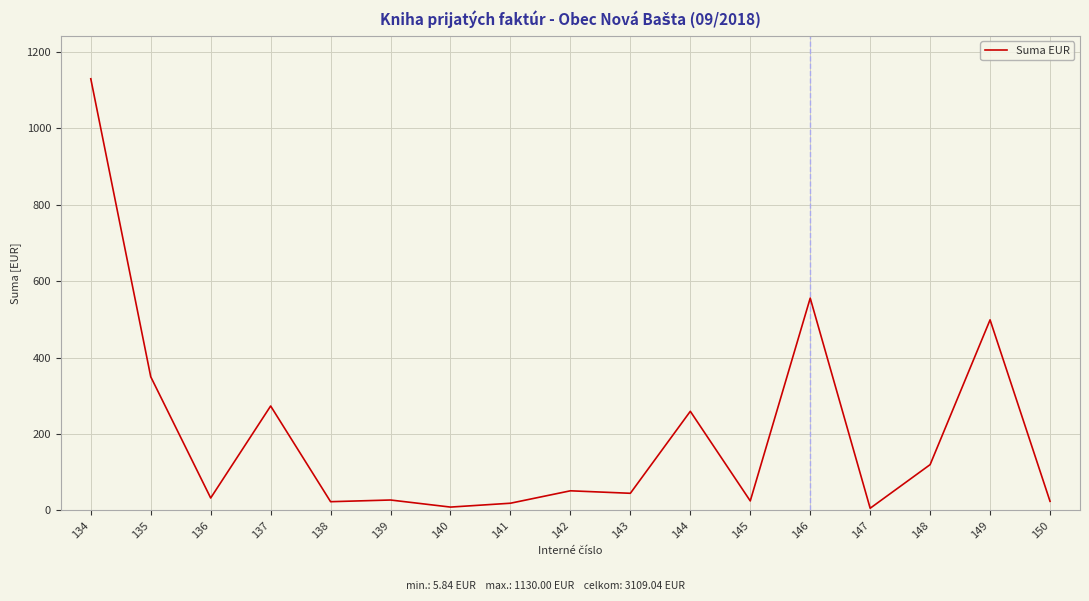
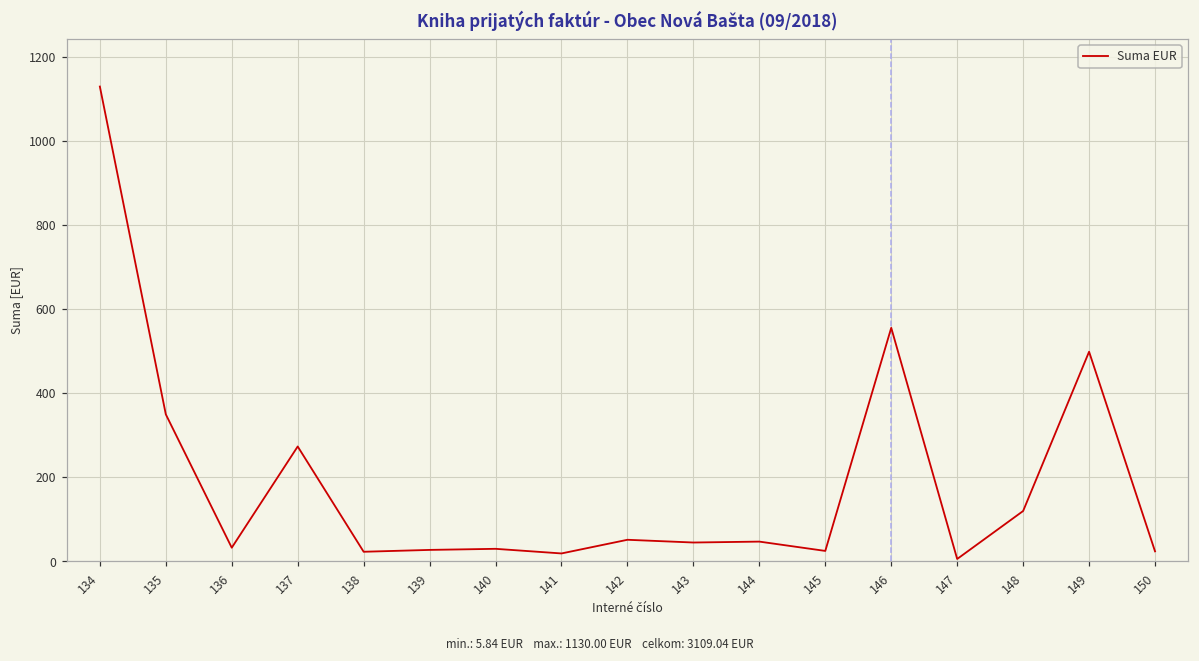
140: 10 -> 30
144: 260 -> 50
